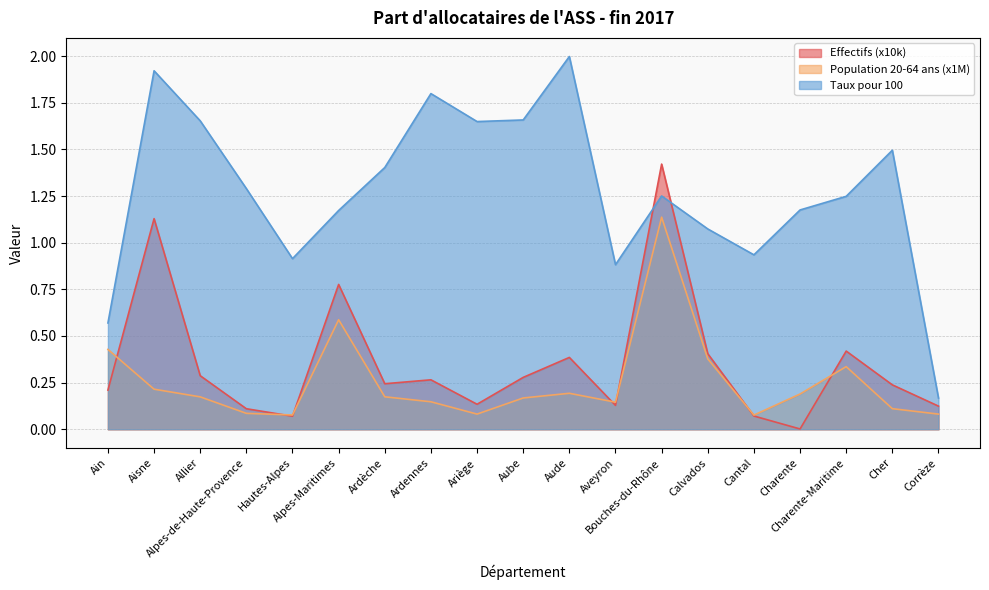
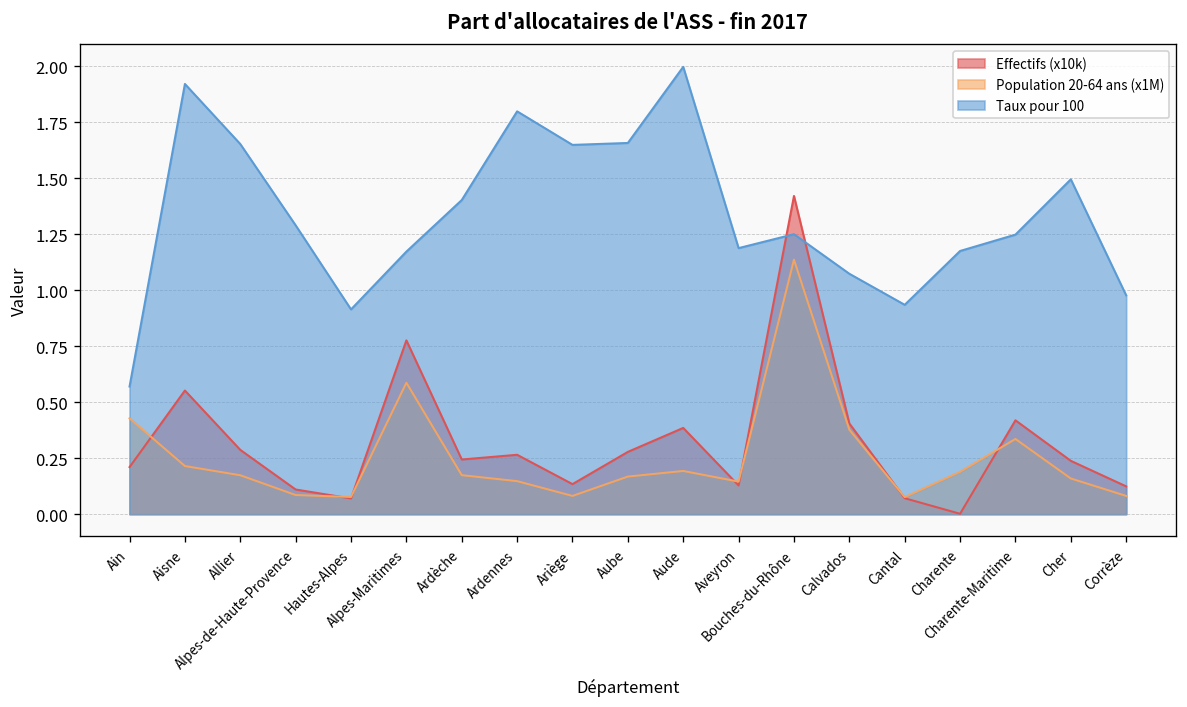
Effectifs (x10k), Aisne: 1.13 -> 0.55
Taux pour 100, Aveyron: 0.88 -> 1.19
Population 20-64 ans (x1M), Cher: 0.11 -> 0.16
Taux pour 100, Corrèze: 0.17 -> 0.98
